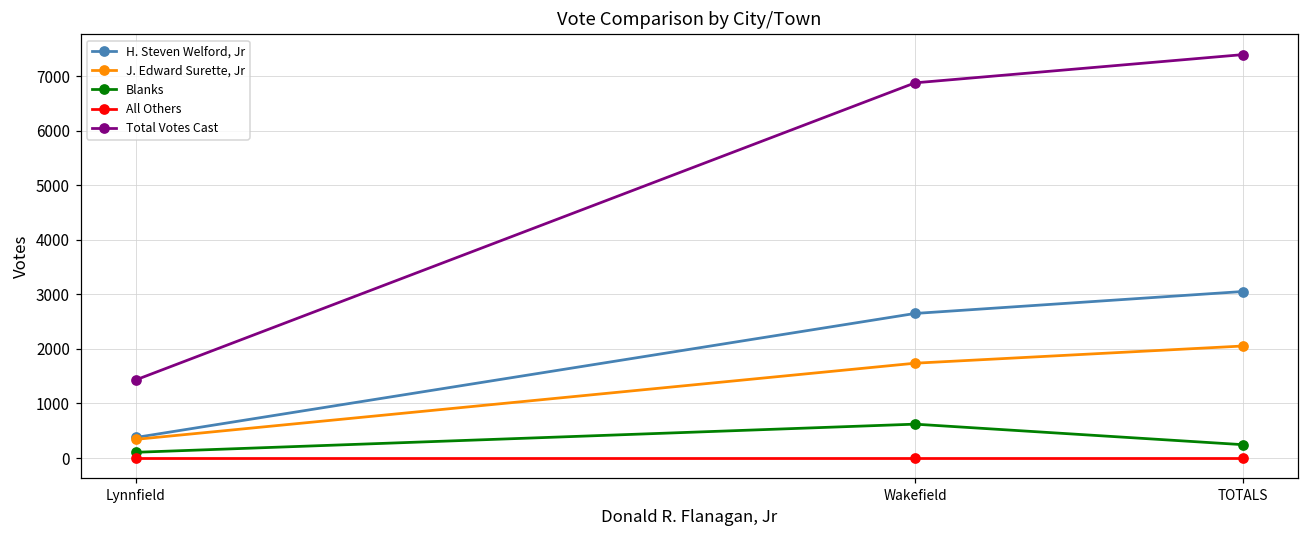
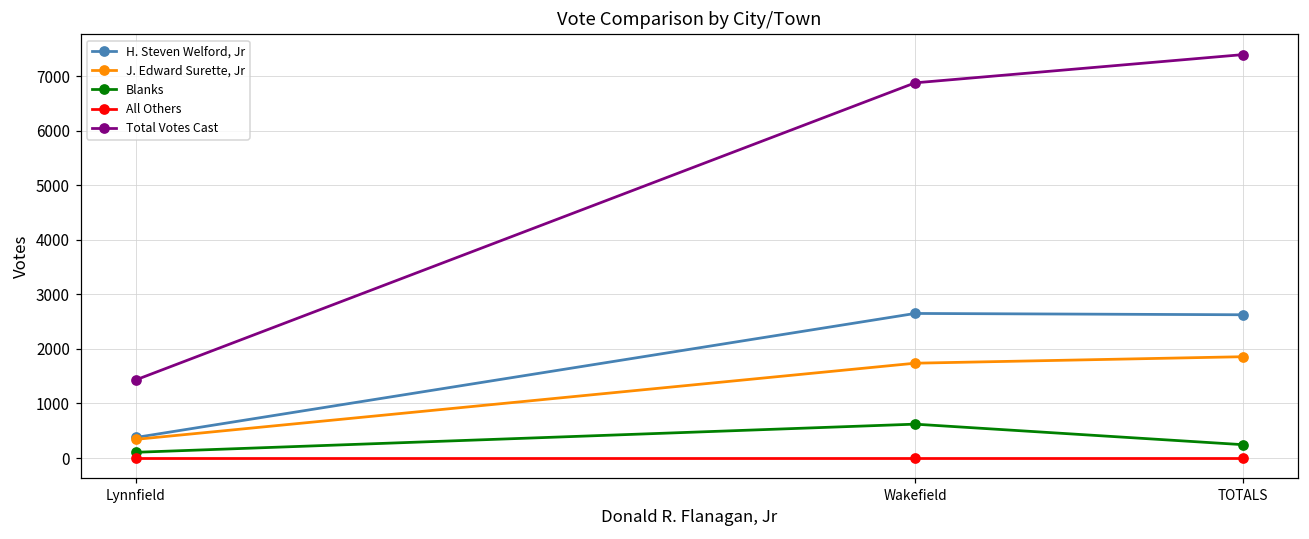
H. Steven Welford, Jr, TOTALS: 3100 -> 2600
J. Edward Surette, Jr, TOTALS: 2100 -> 1900
